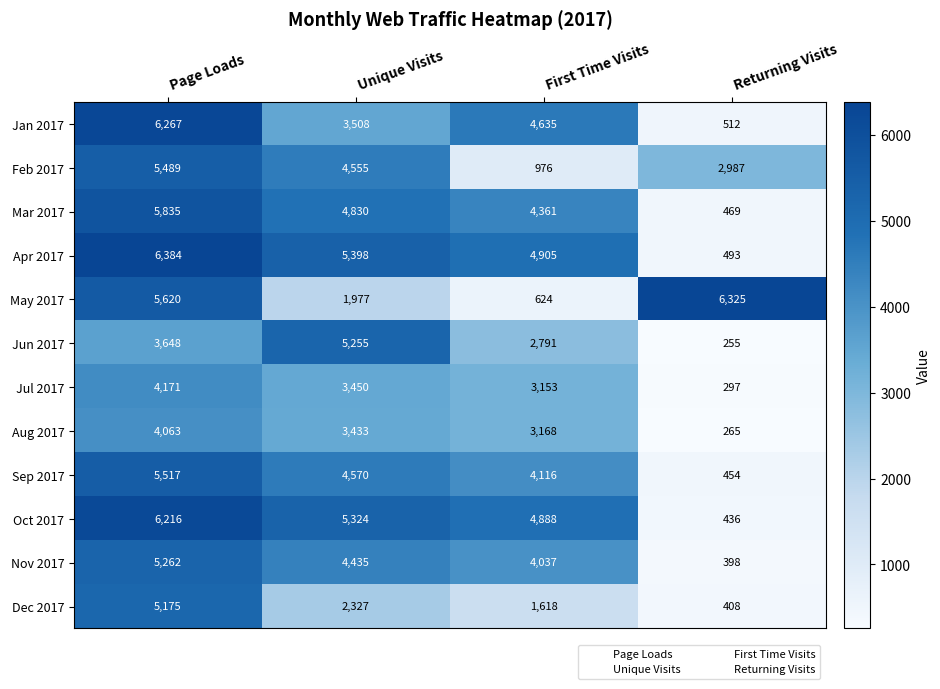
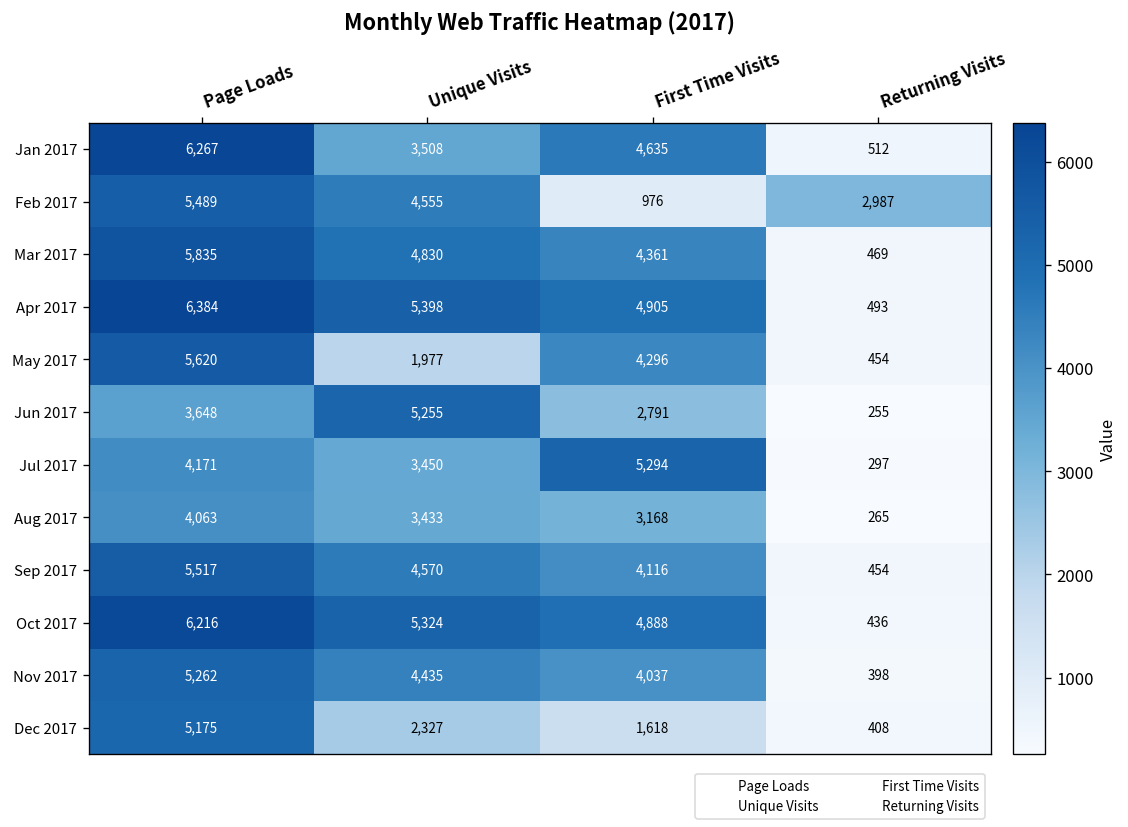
May 2017, First Time Visits: 624 -> 4,296
May 2017, Returning Visits: 6,325 -> 454
Jul 2017, First Time Visits: 3,153 -> 5,294
